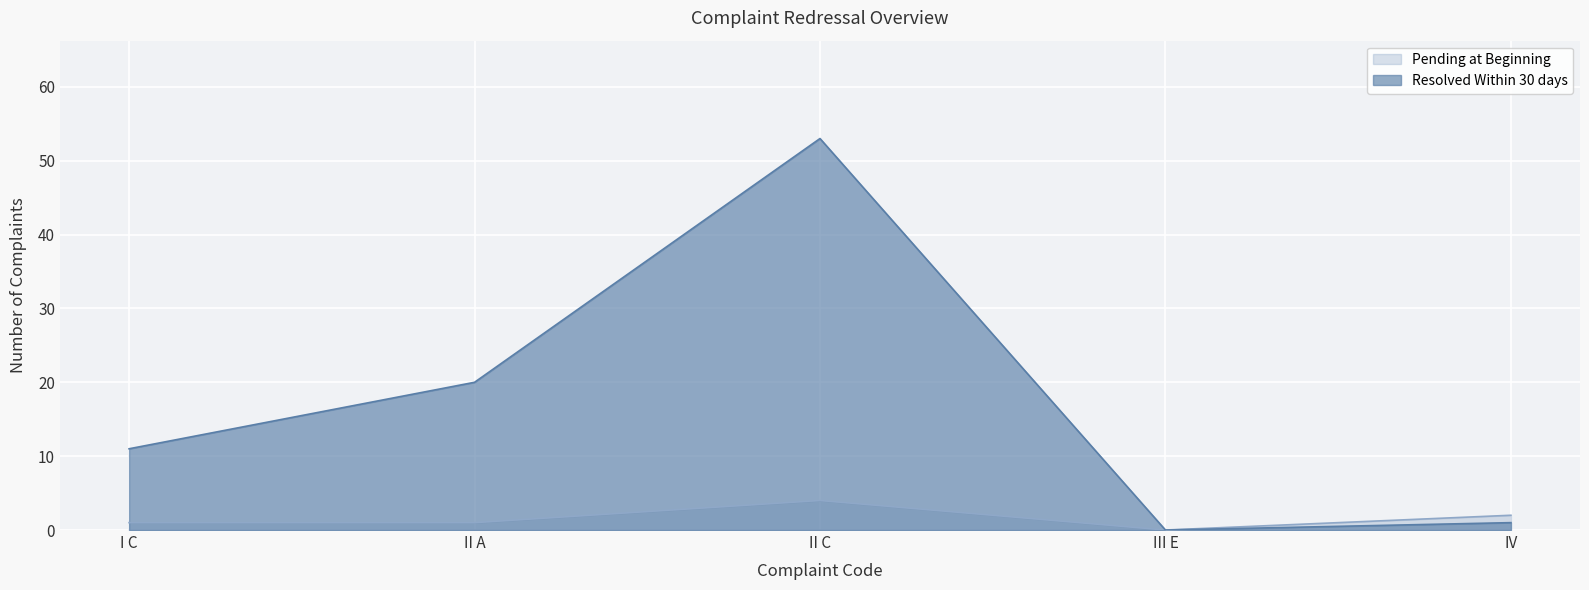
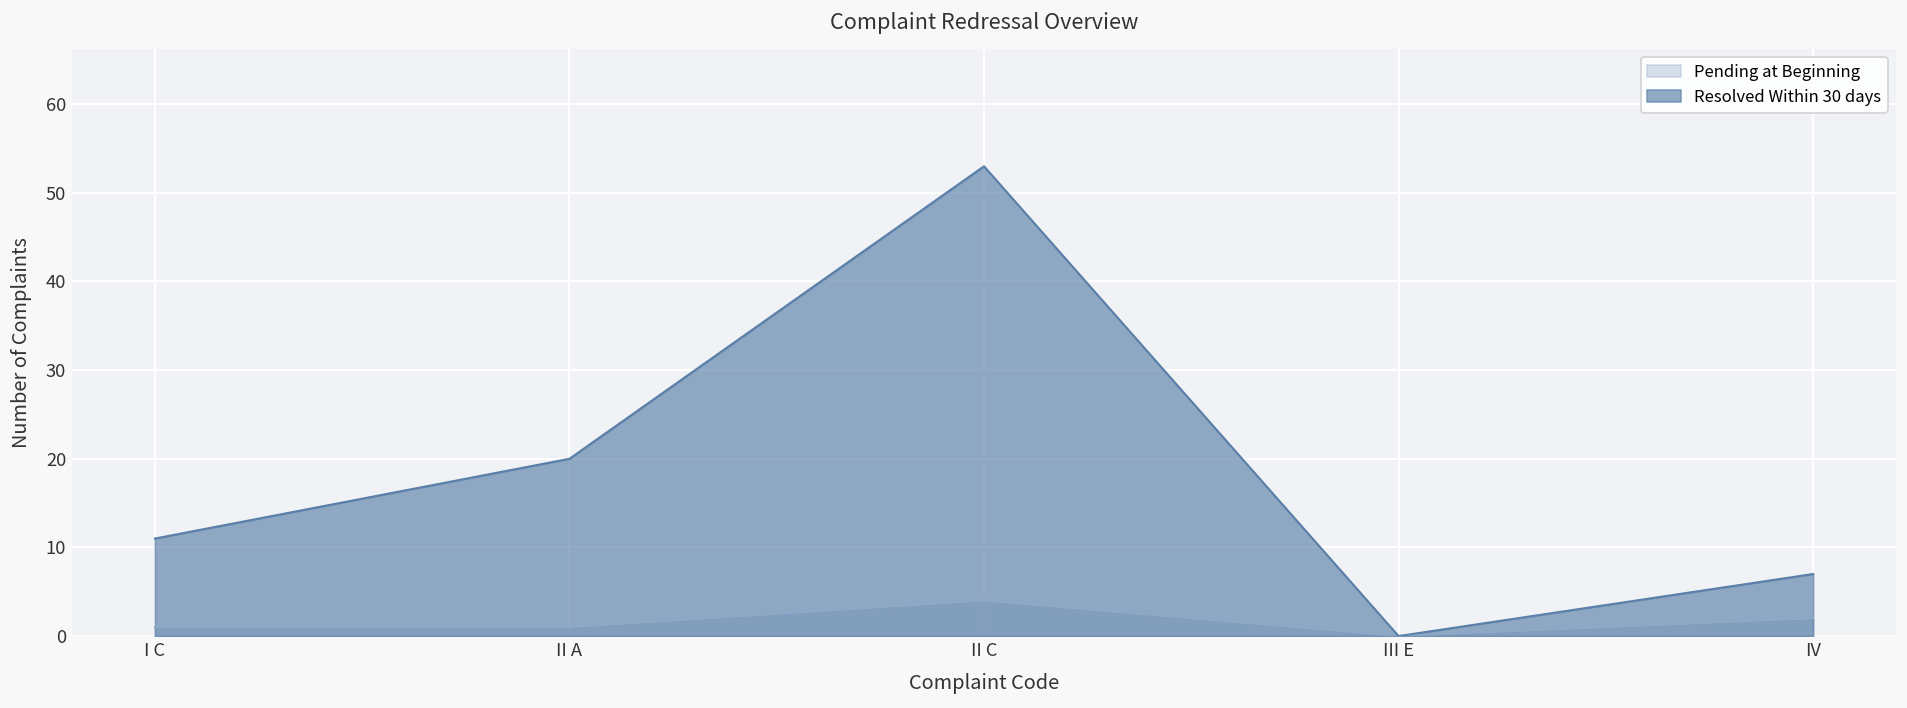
Resolved Within 30 days, IV: 1 -> 7
